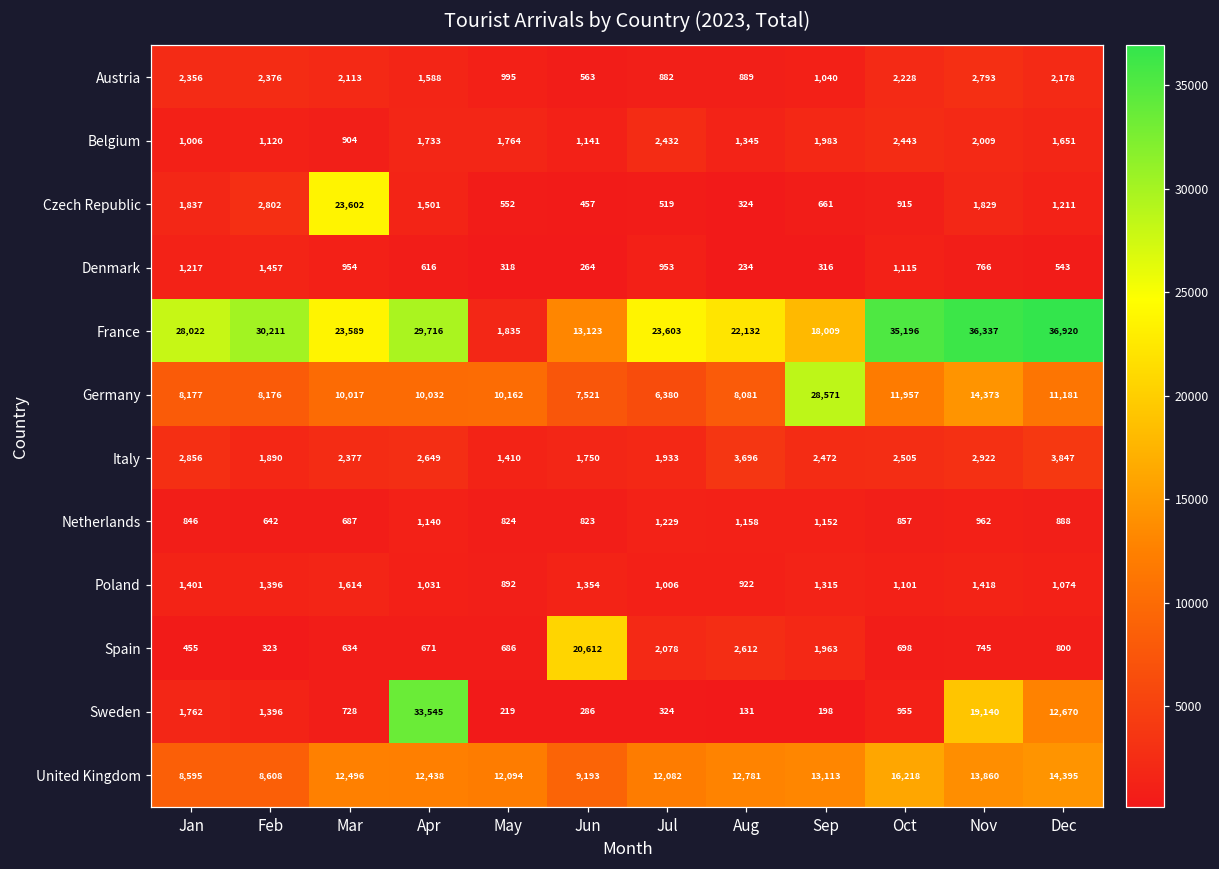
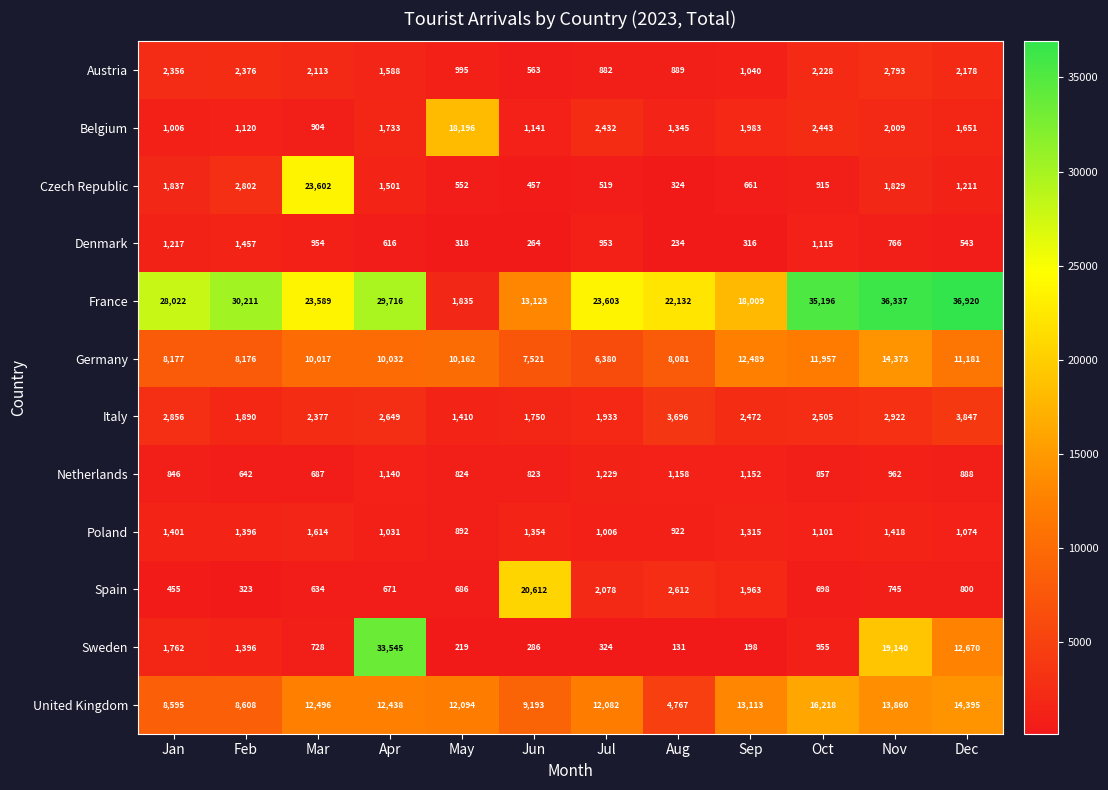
Belgium, May: 1,764 -> 18,196
Germany, Sep: 28,571 -> 12,489
United Kingdom, Aug: 12,781 -> 4,767
